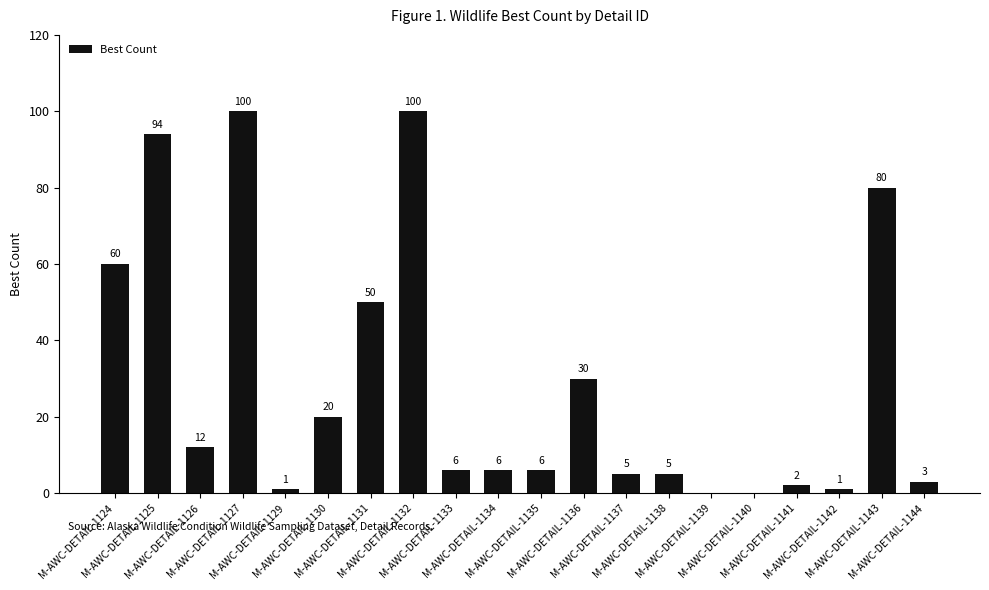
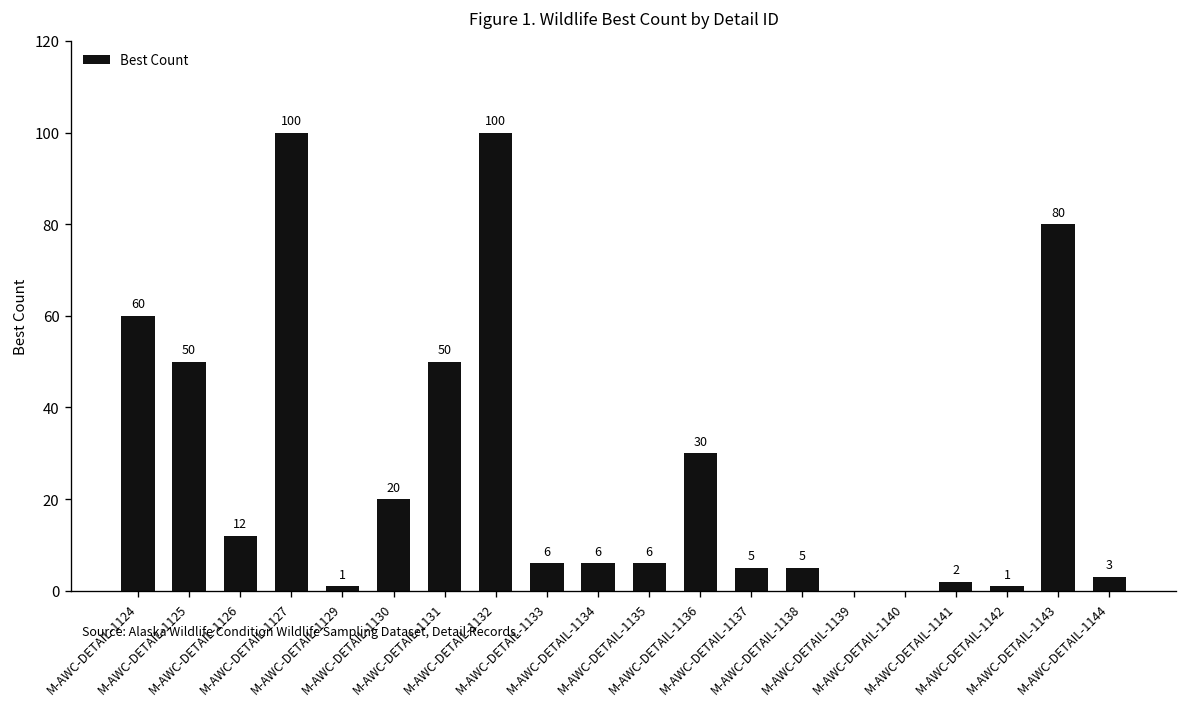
M-AWC-DETAIL-1125: 94 -> 50
